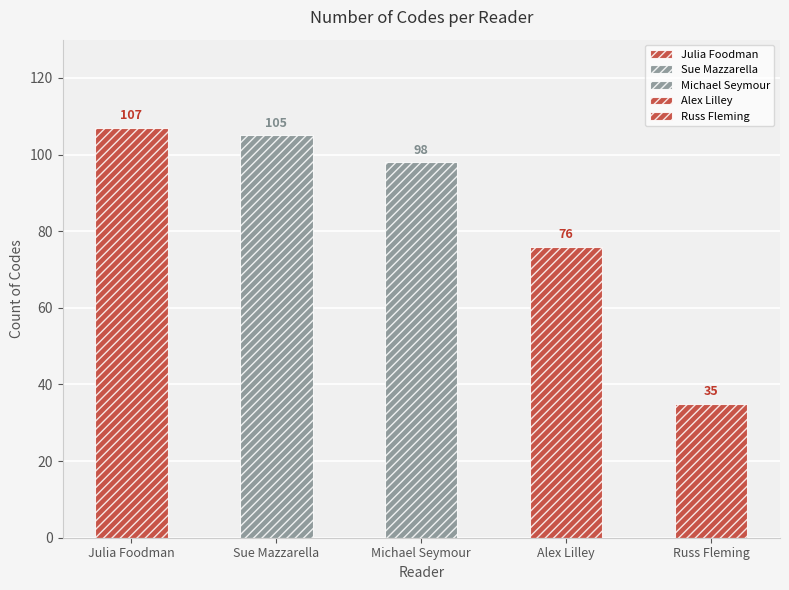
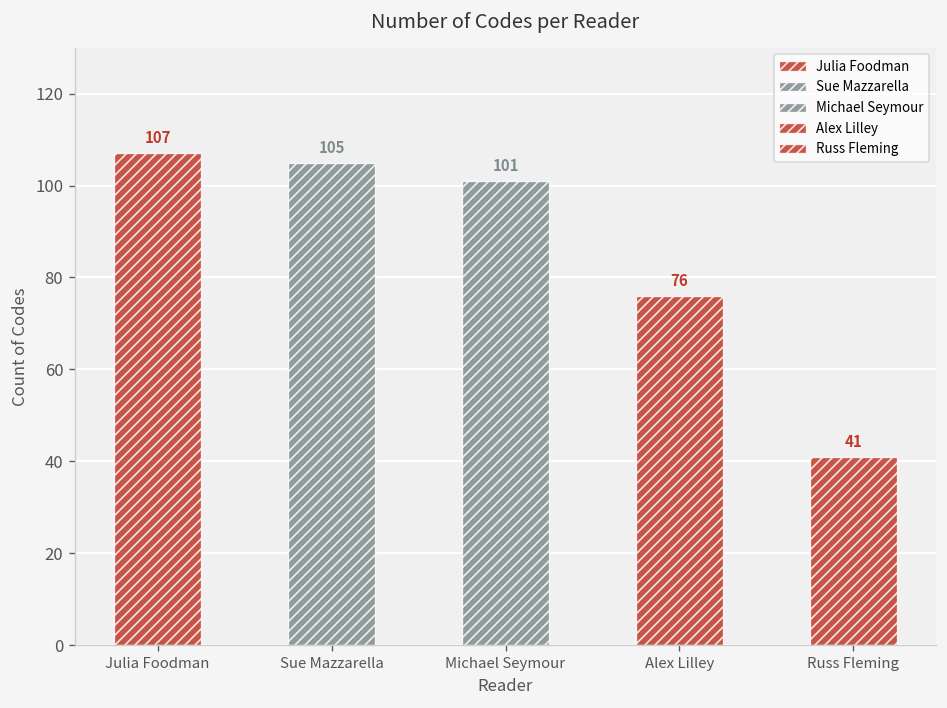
Michael Seymour: 98 -> 101
Russ Fleming: 35 -> 41
